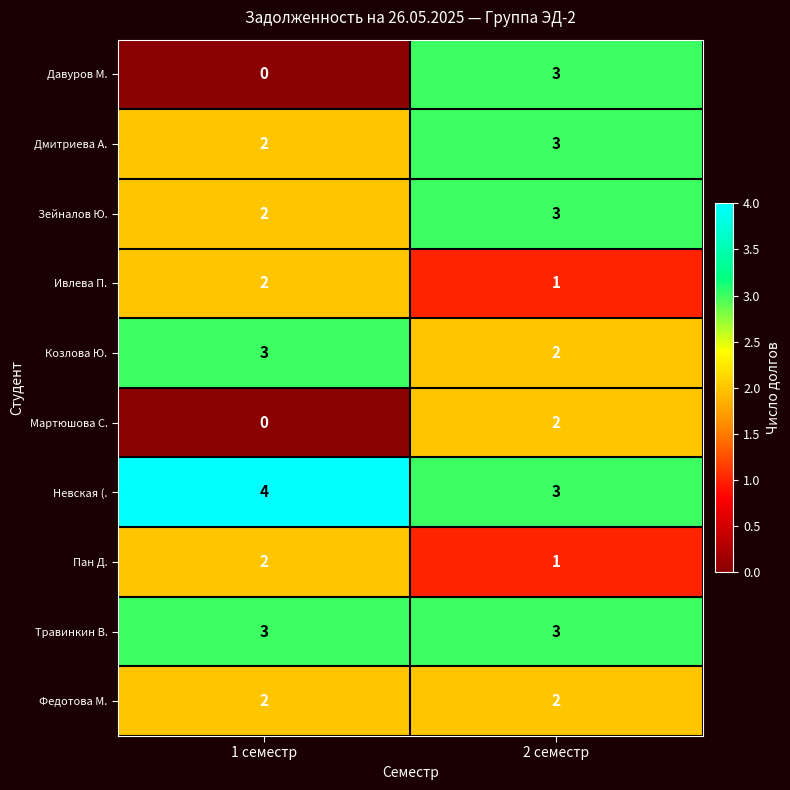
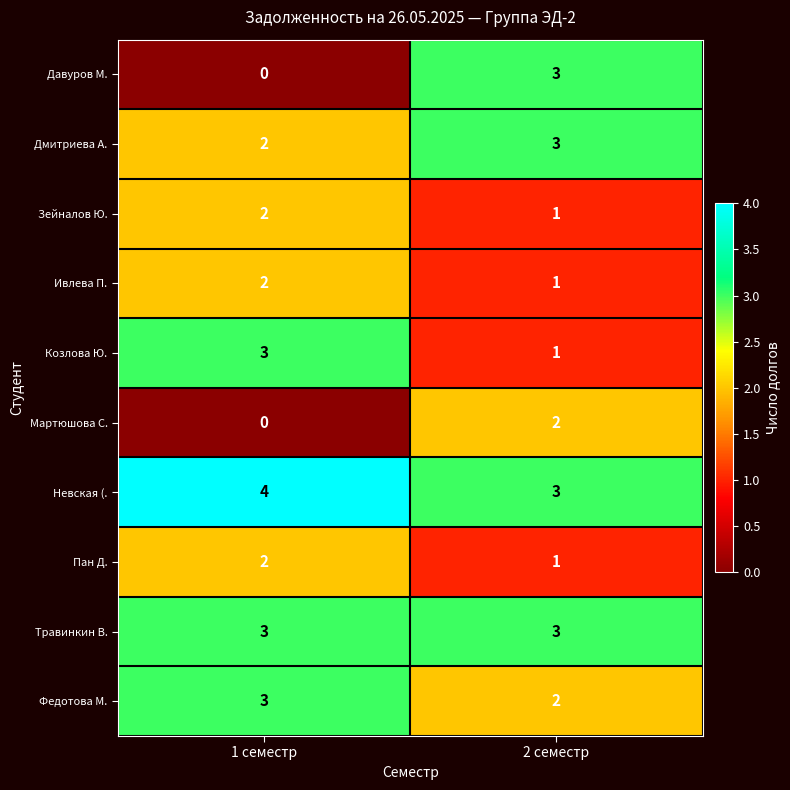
Зейналов Ю., 2 семестр: 3 -> 1
Козлова Ю., 2 семестр: 2 -> 1
Федотова М., 1 семестр: 2 -> 3
